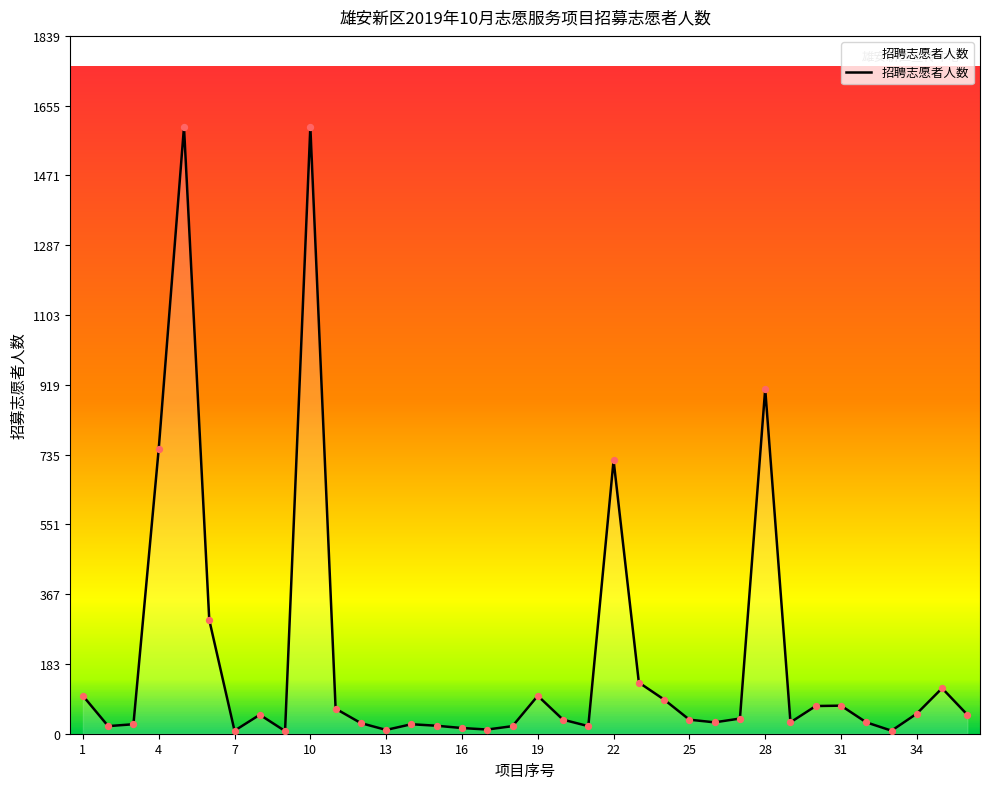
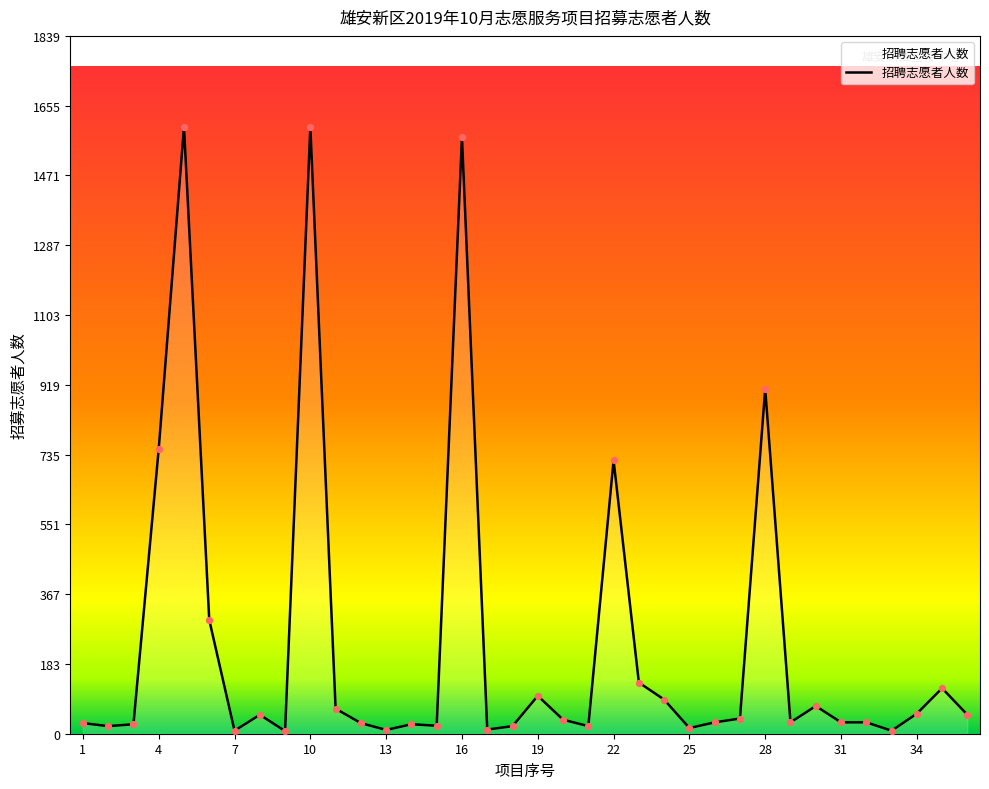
1: 100 -> 30
16: 10 -> 1570
25: 40 -> 10
31: 70 -> 30
